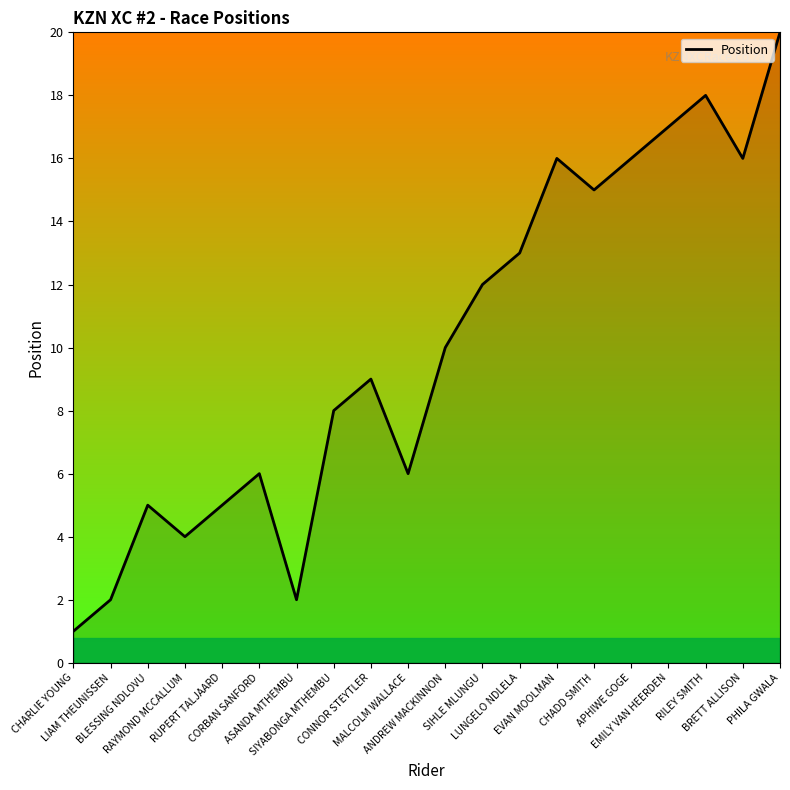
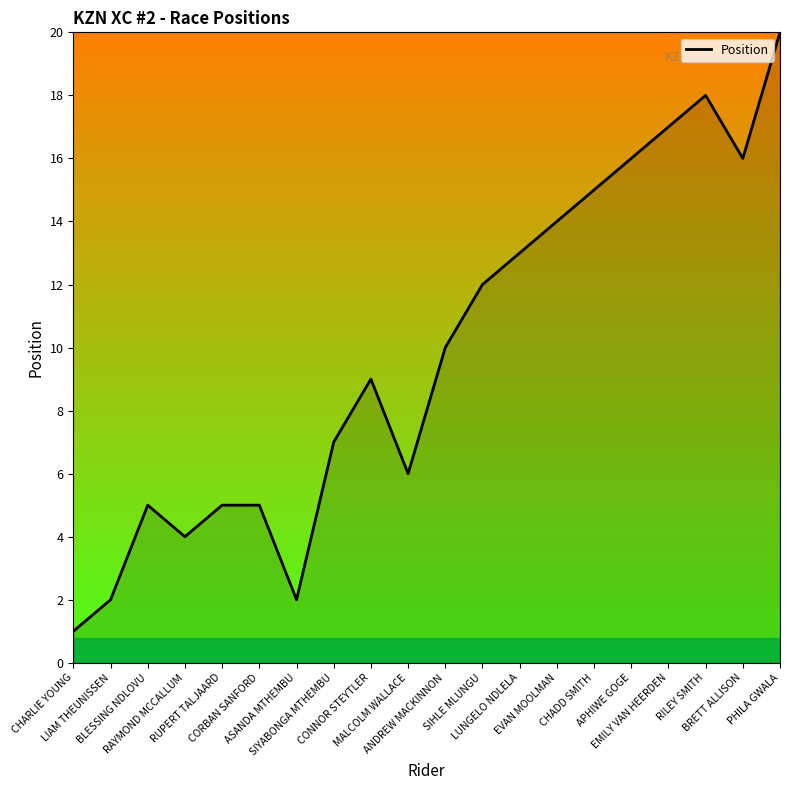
CORBAN SANFORD: 6 -> 5
SIYABONGA MTHEMBU: 8 -> 7
EVAN MOOLMAN: 16 -> 14
